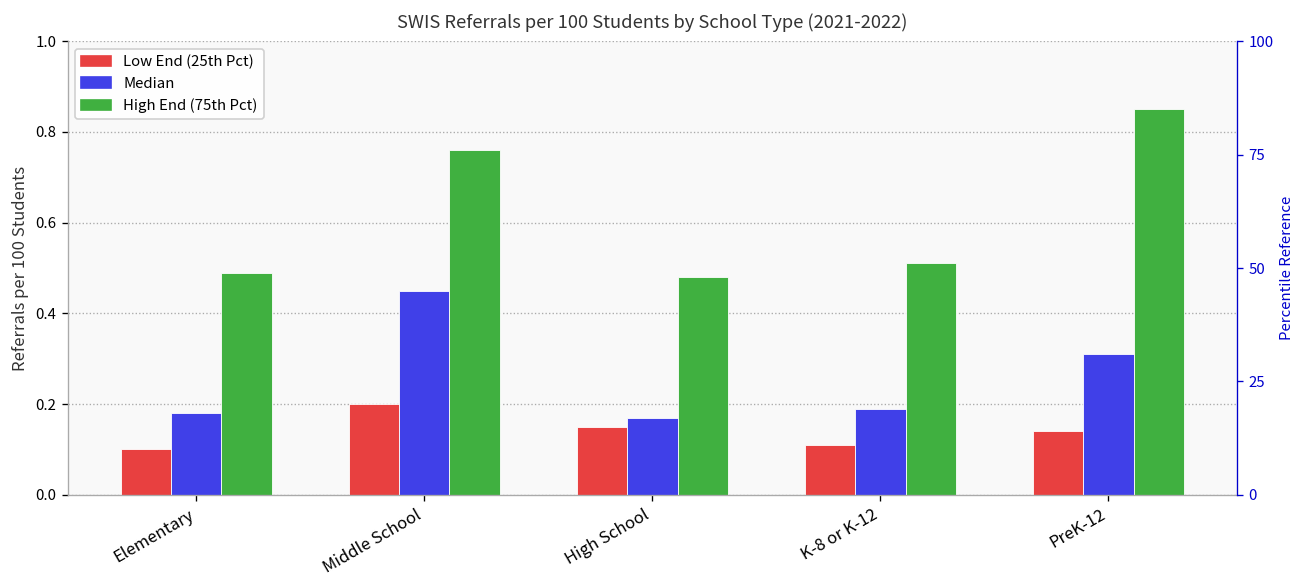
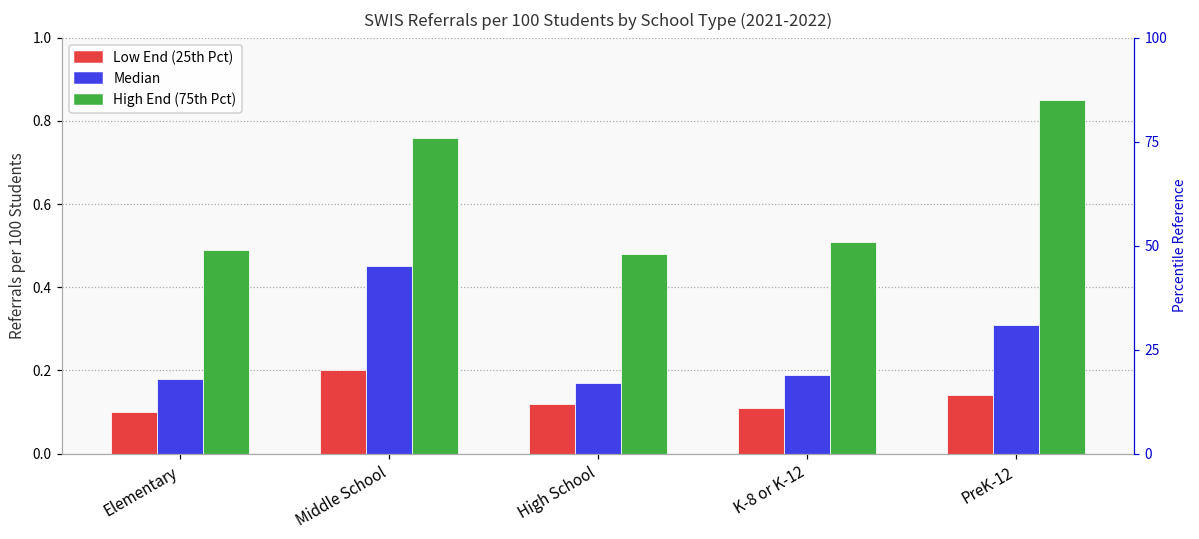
Low End (25th Pct), High School: 0.15 -> 0.12
